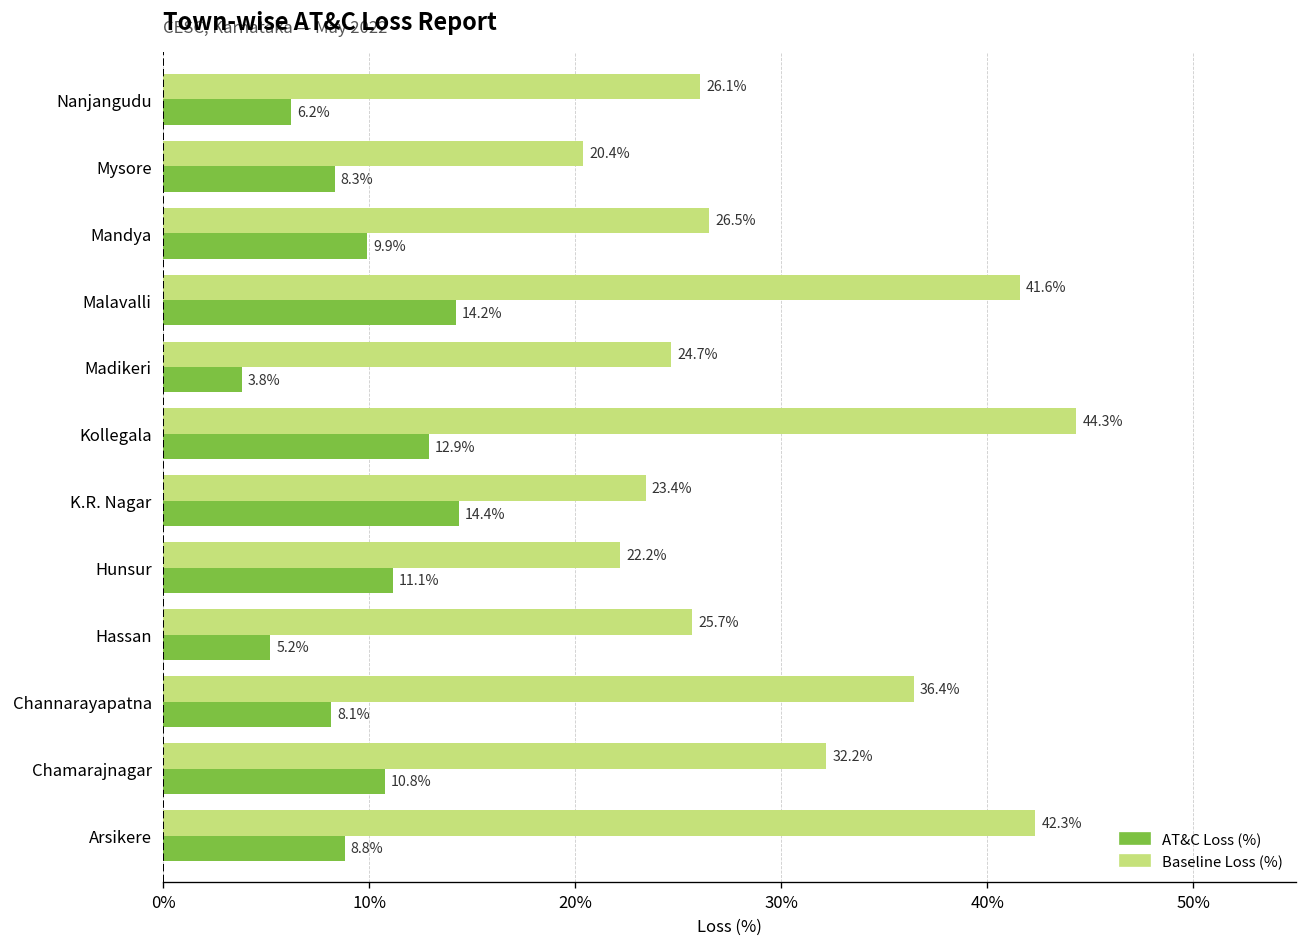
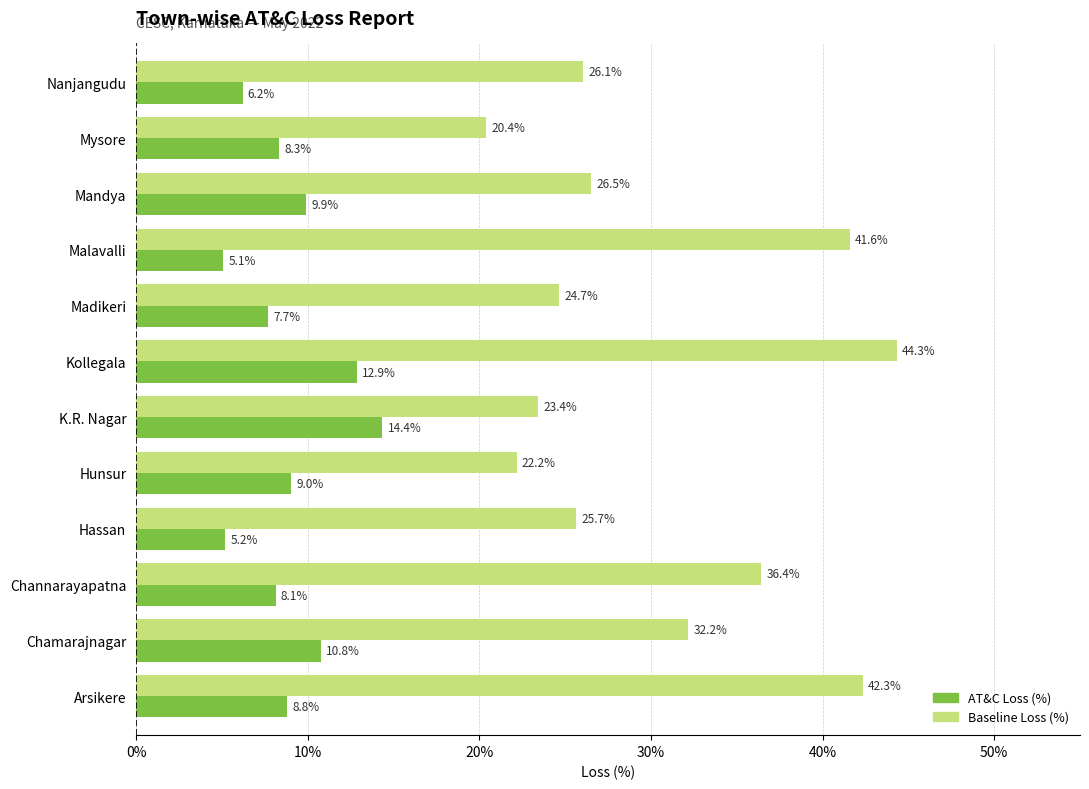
AT&C Loss (%), Malavalli: 14.2% -> 5.1%
AT&C Loss (%), Madikeri: 3.8% -> 7.7%
AT&C Loss (%), Hunsur: 11.1% -> 9.0%
